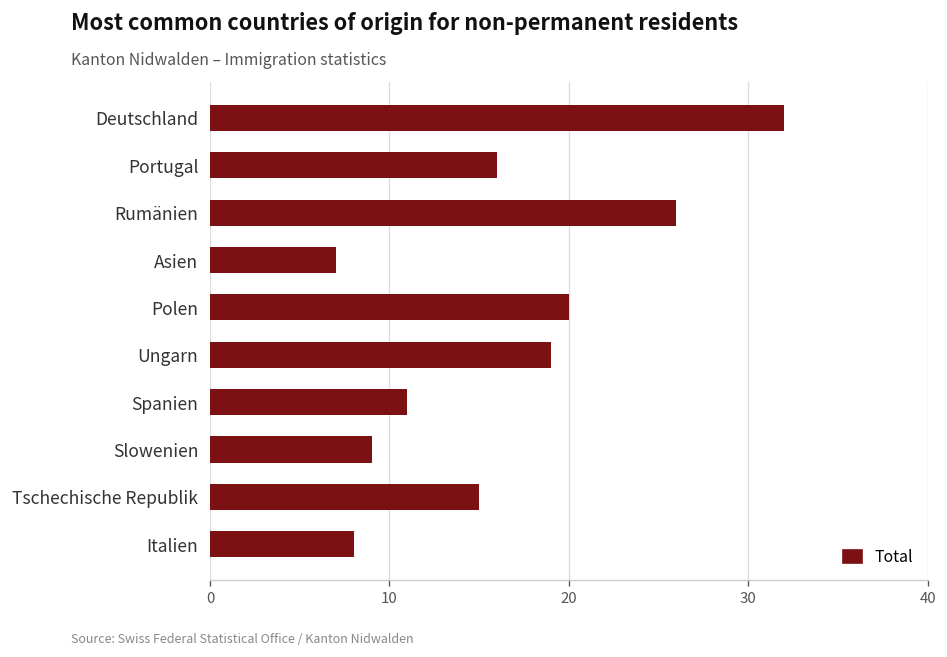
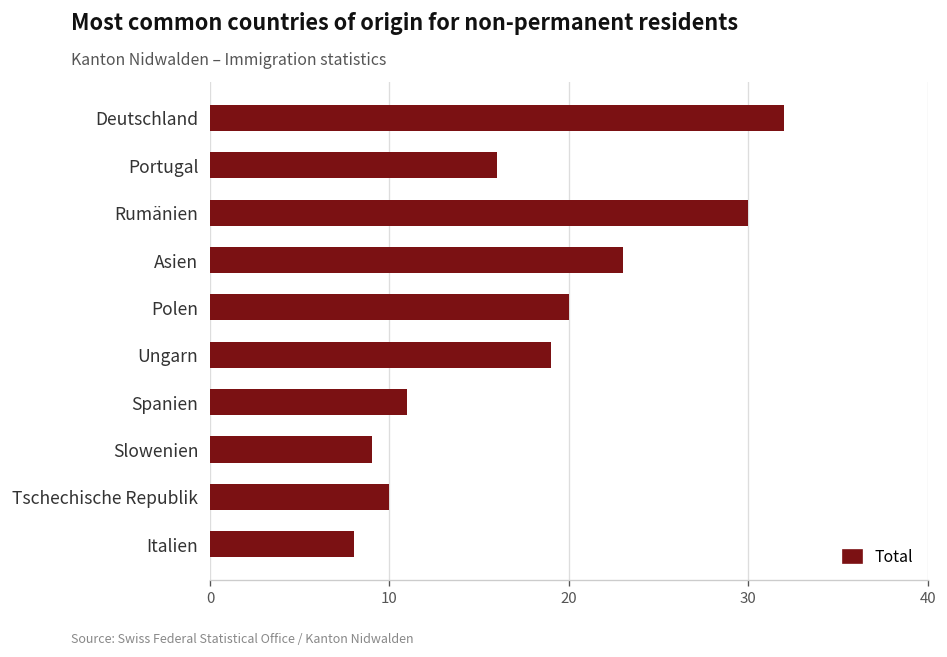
Rumänien: 26 -> 30
Asien: 7 -> 23
Tschechische Republik: 15 -> 10
